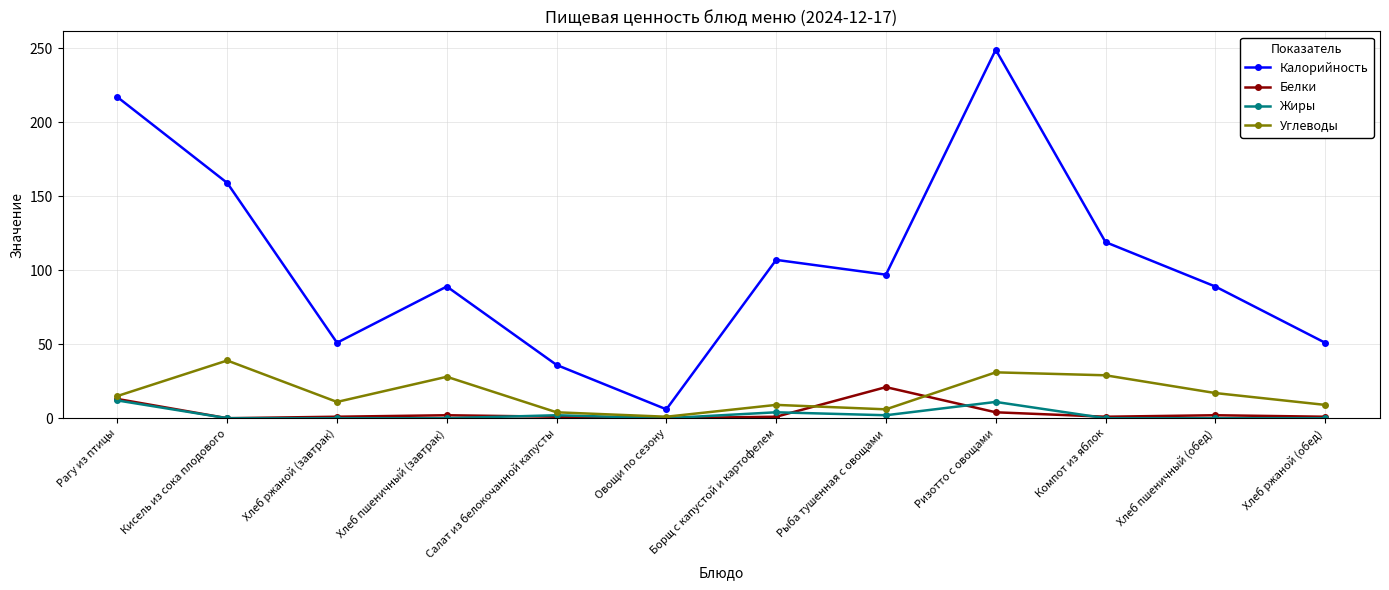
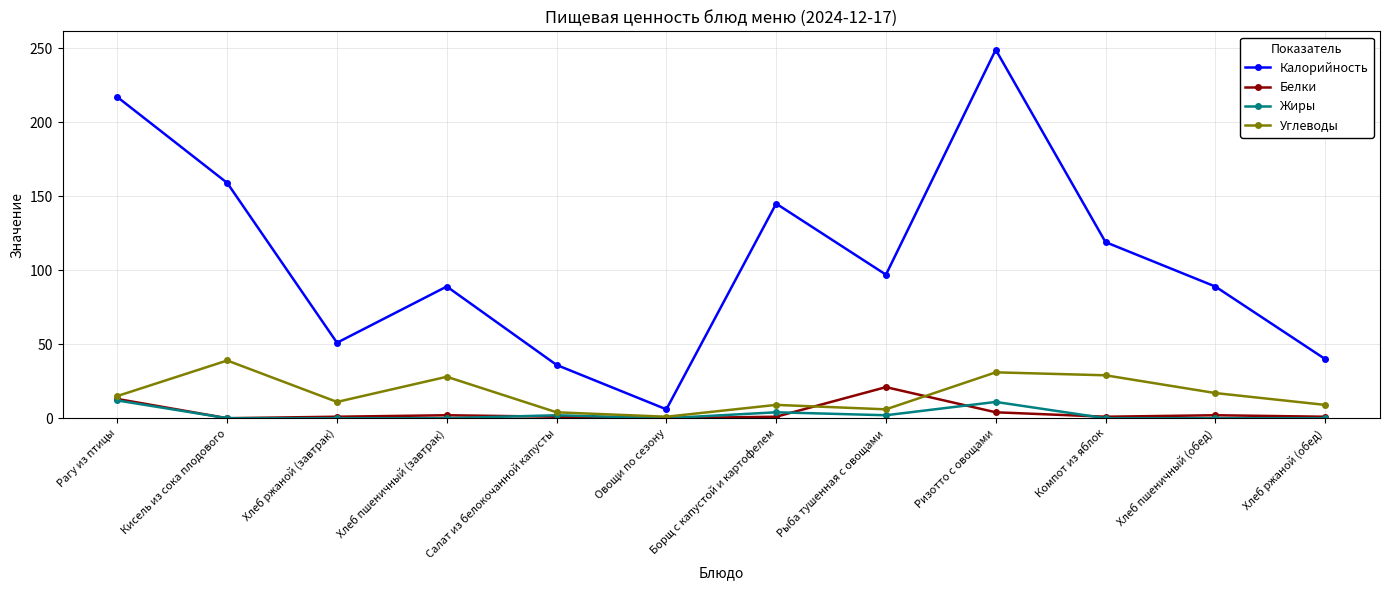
Калорийность, Борщ с капустой и картофелем: 107 -> 145
Калорийность, Хлеб ржаной (обед): 51 -> 40
